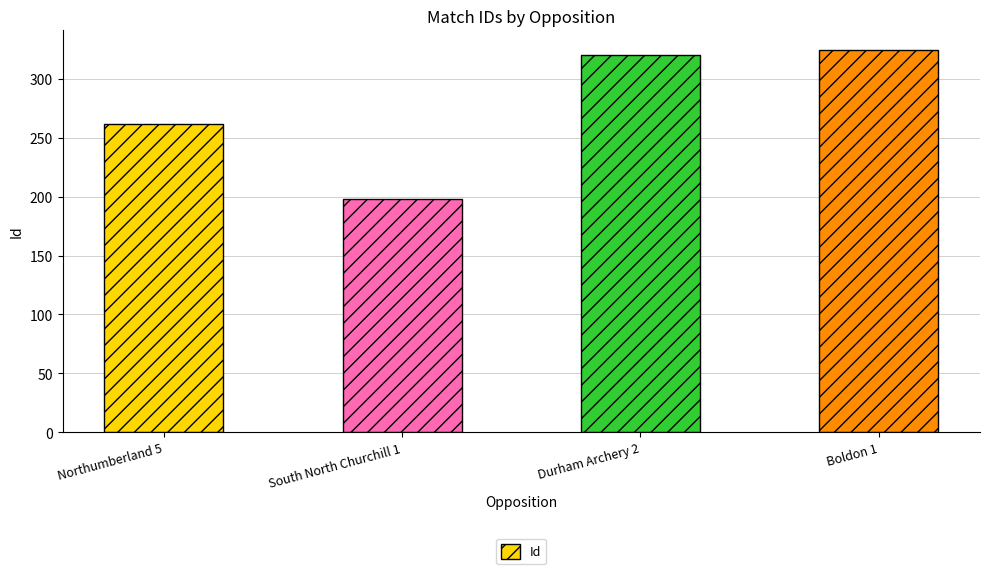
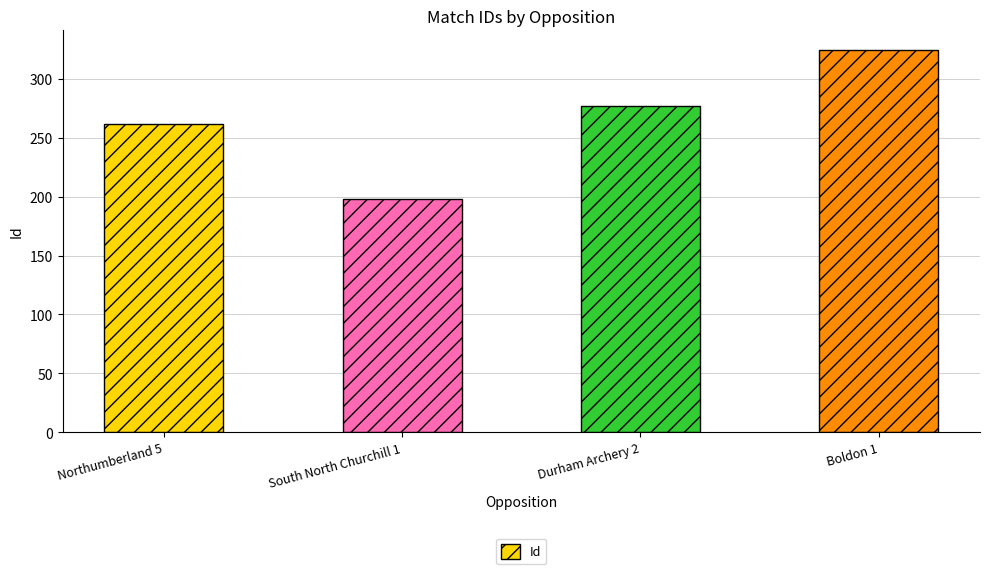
Durham Archery 2: 320 -> 277
